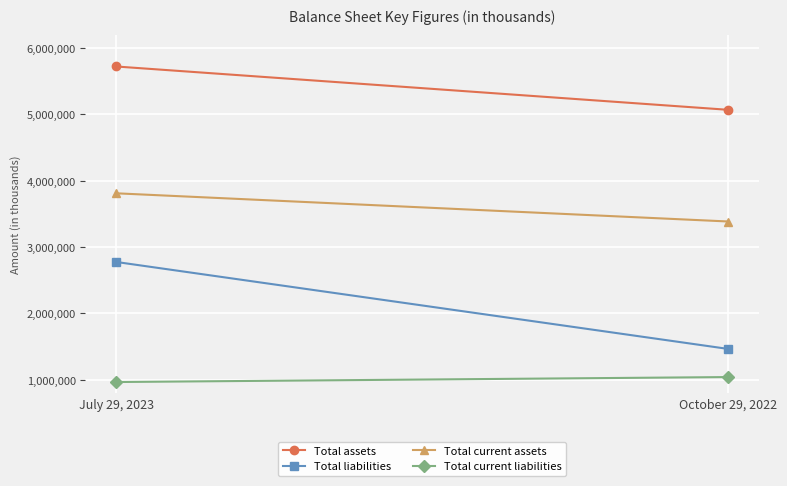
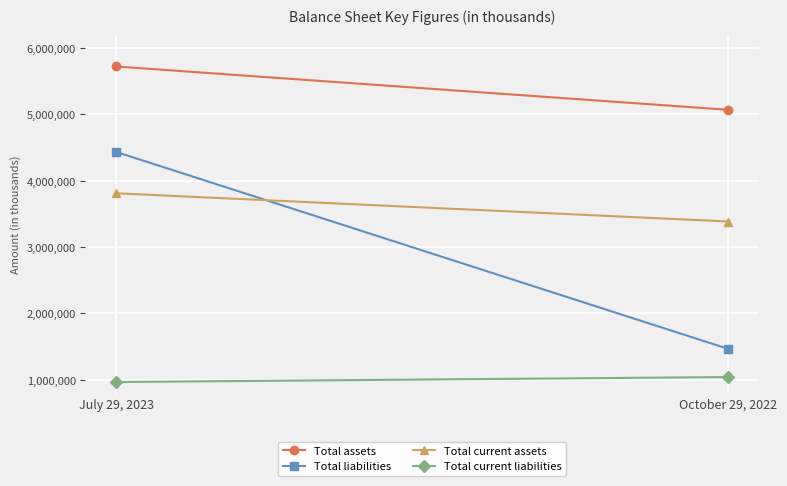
Total liabilities, July 29, 2023: 2,800,000 -> 4,400,000
